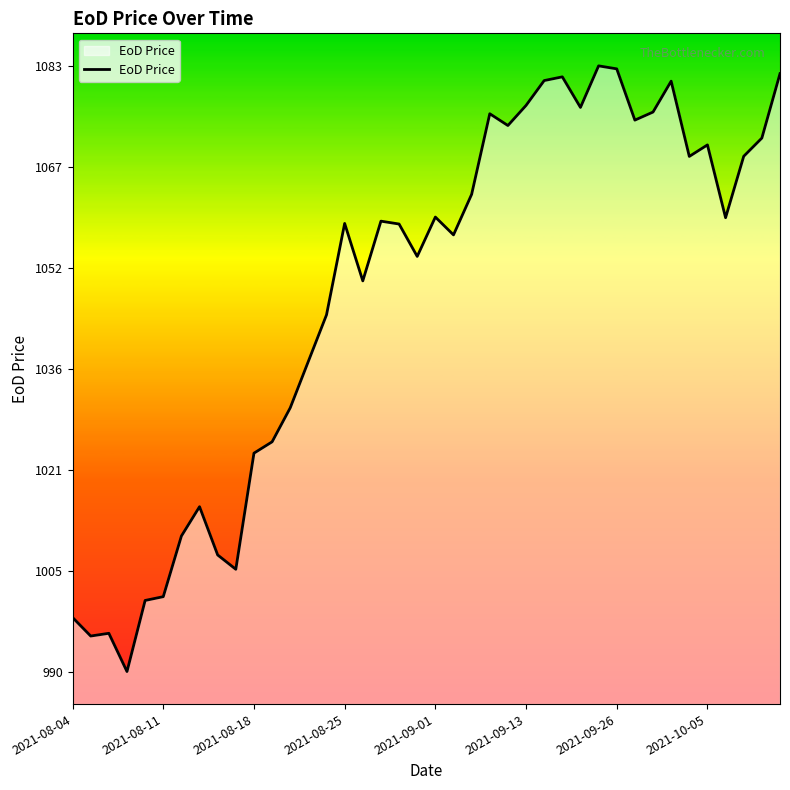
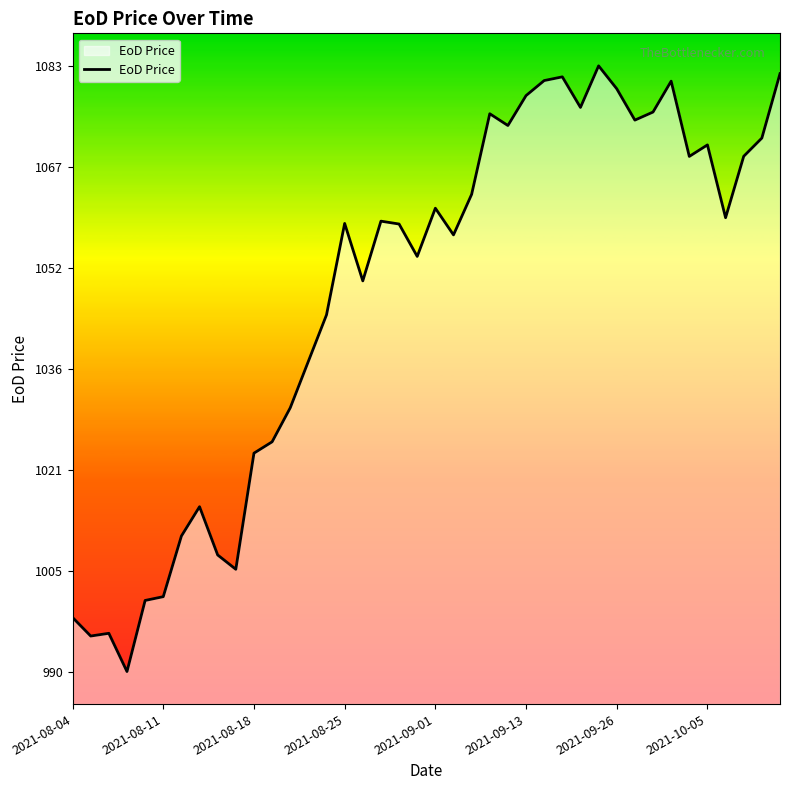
2021-09-01: 1060 -> 1061
2021-09-13: 1077 -> 1078
2021-09-26: 1082 -> 1079
